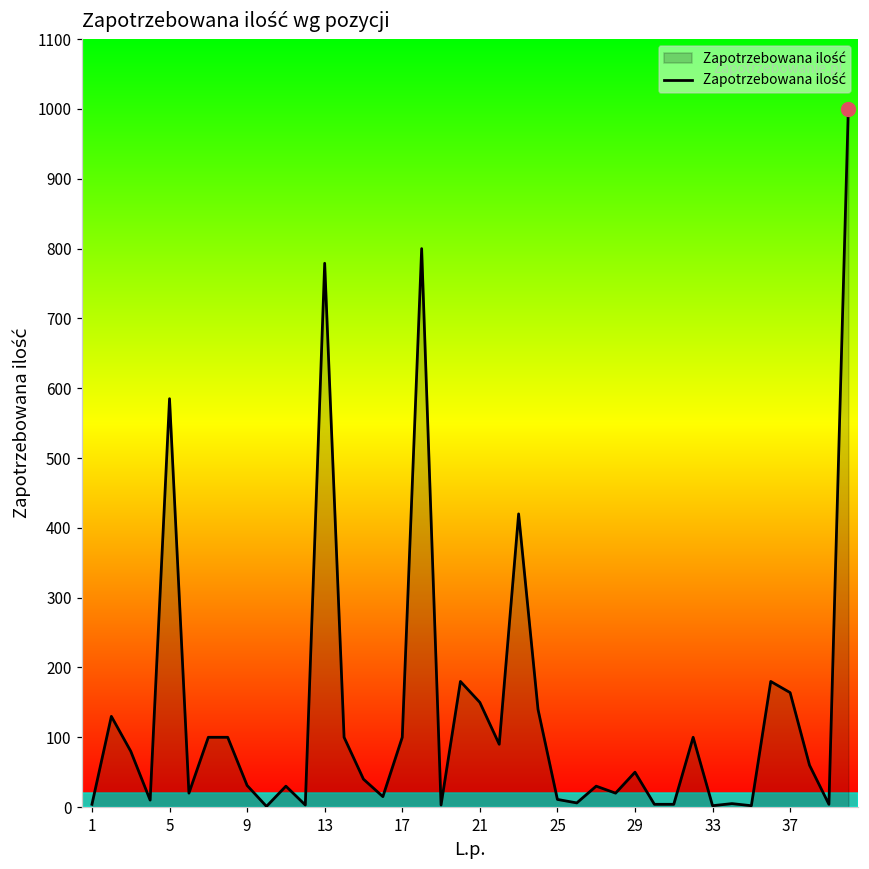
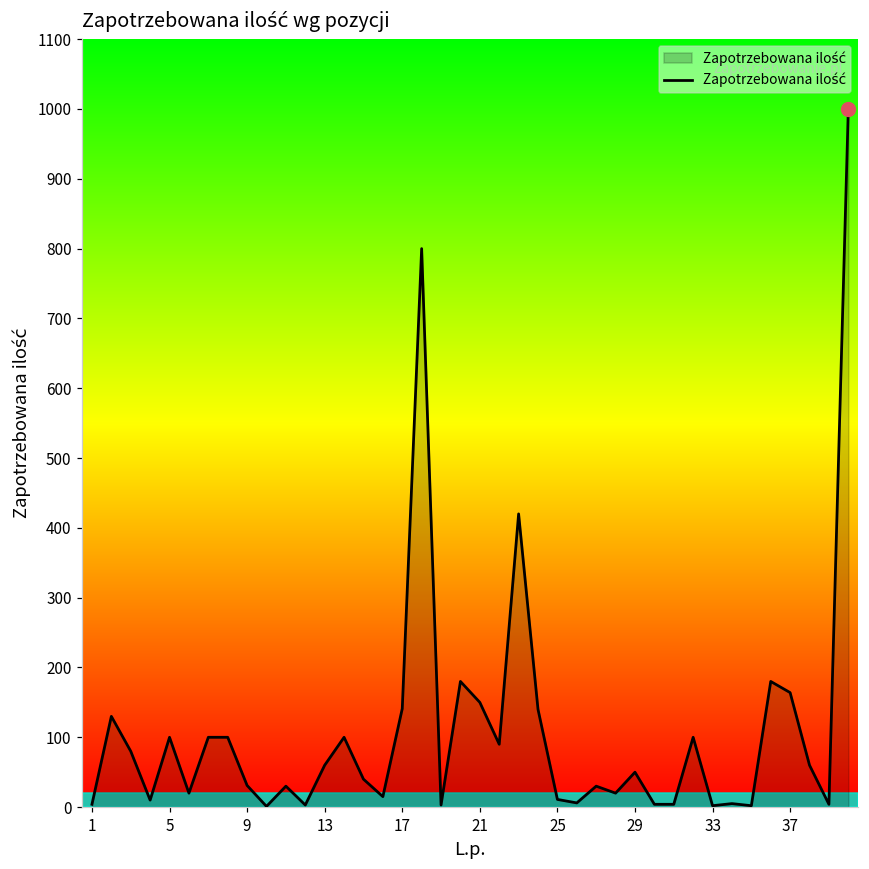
Zapotrzebowana ilość, 5: 590 -> 100
Zapotrzebowana ilość, 13: 780 -> 60
Zapotrzebowana ilość, 17: 100 -> 140
